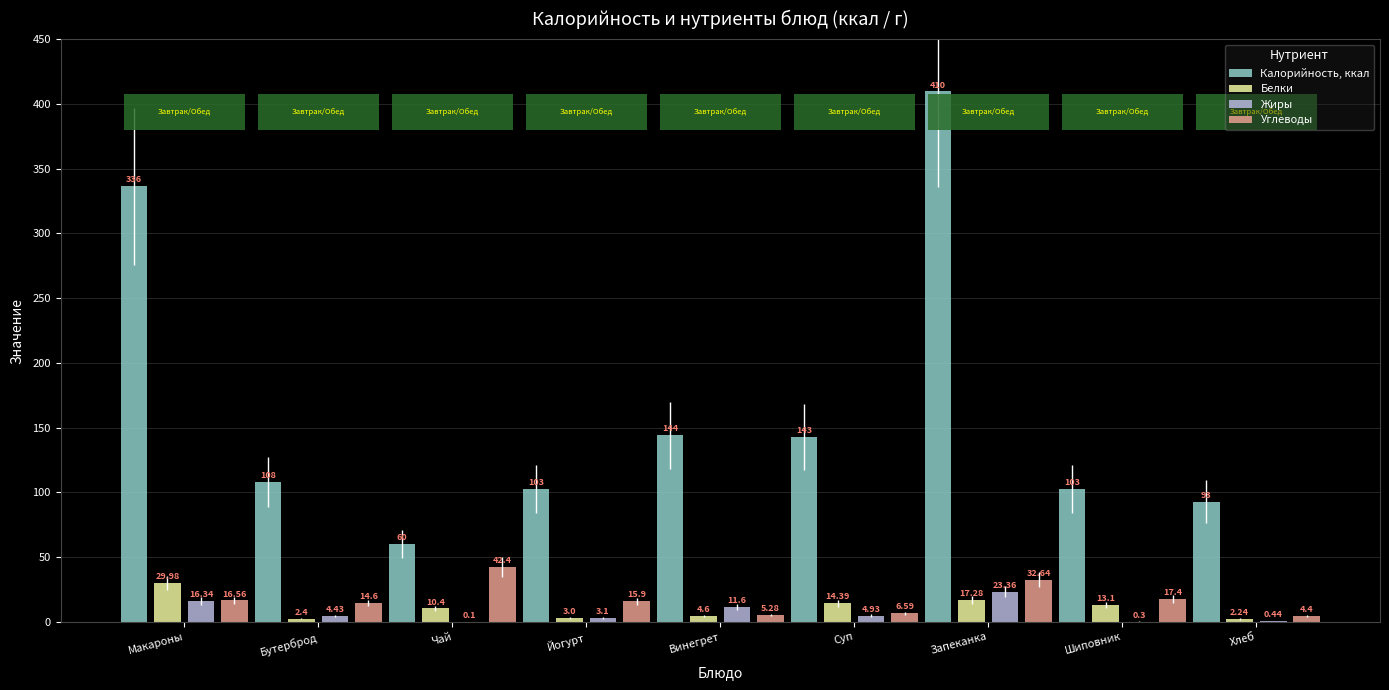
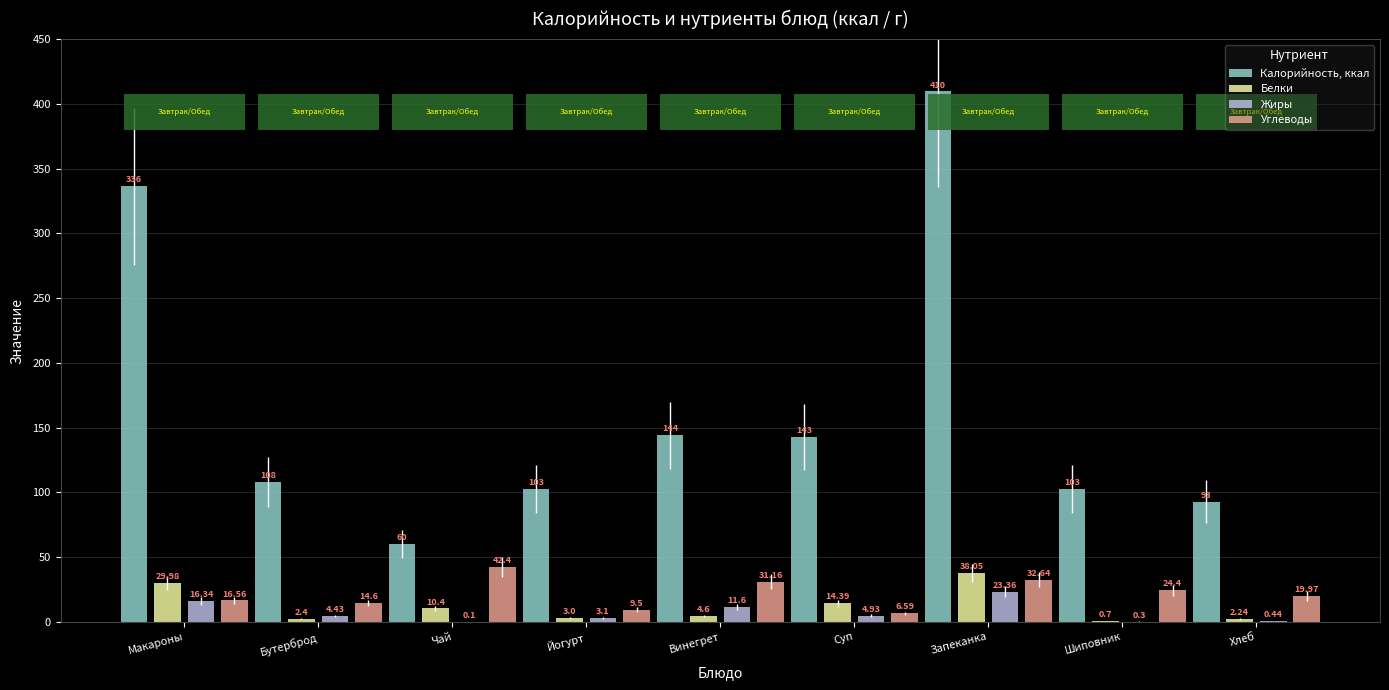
Углеводы, Йогурт: 15.9 -> 9.5
Углеводы, Винегрет: 5.28 -> 31.16
Белки, Запеканка: 17.28 -> 38.05
Белки, Шиповник: 13.1 -> 0.7
Углеводы, Шиповник: 17.4 -> 24.4
Углеводы, Хлеб: 4.4 -> 19.97
